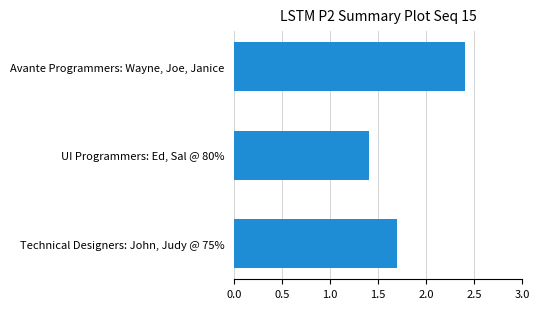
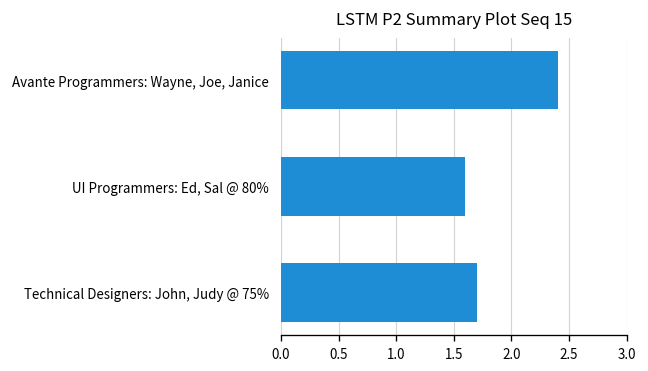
UI Programmers: Ed, Sal @ 80%: 1.4 -> 1.6
